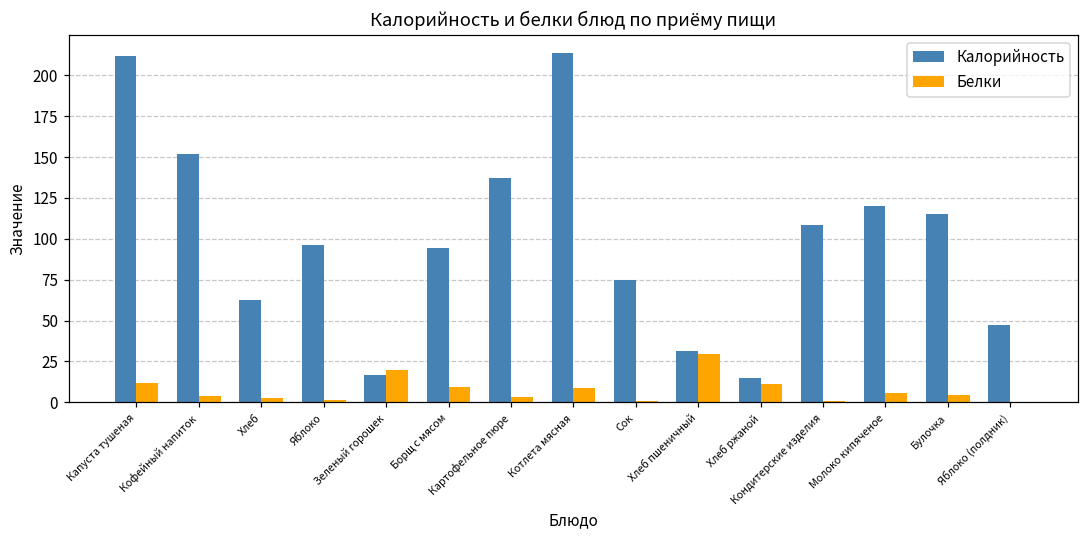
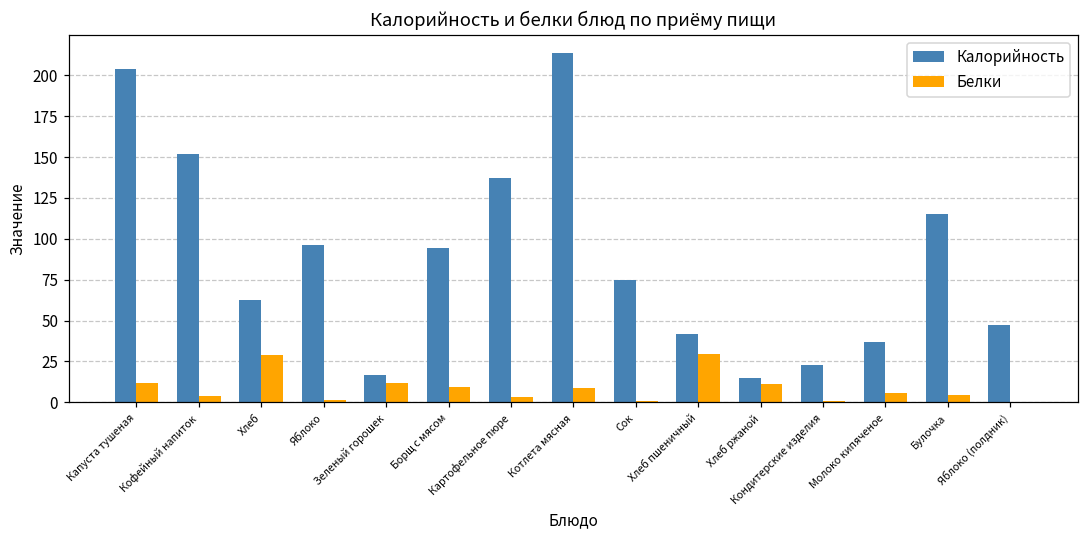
Калорийность, Капуста тушеная: 212 -> 204
Белки, Хлеб: 2 -> 29
Белки, Зеленый горошек: 20 -> 12
Калорийность, Хлеб пшеничный: 31 -> 42
Калорийность, Кондитерские изделия: 108 -> 23
Калорийность, Молоко кипяченое: 120 -> 37
